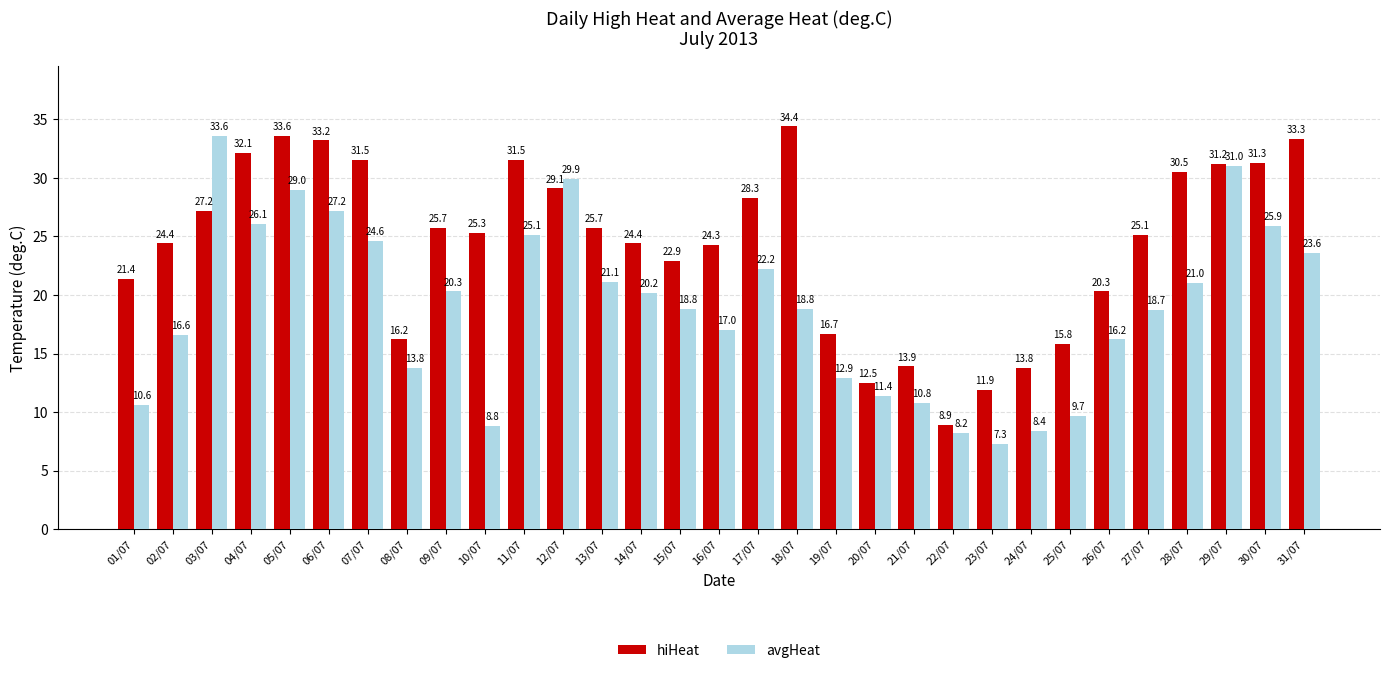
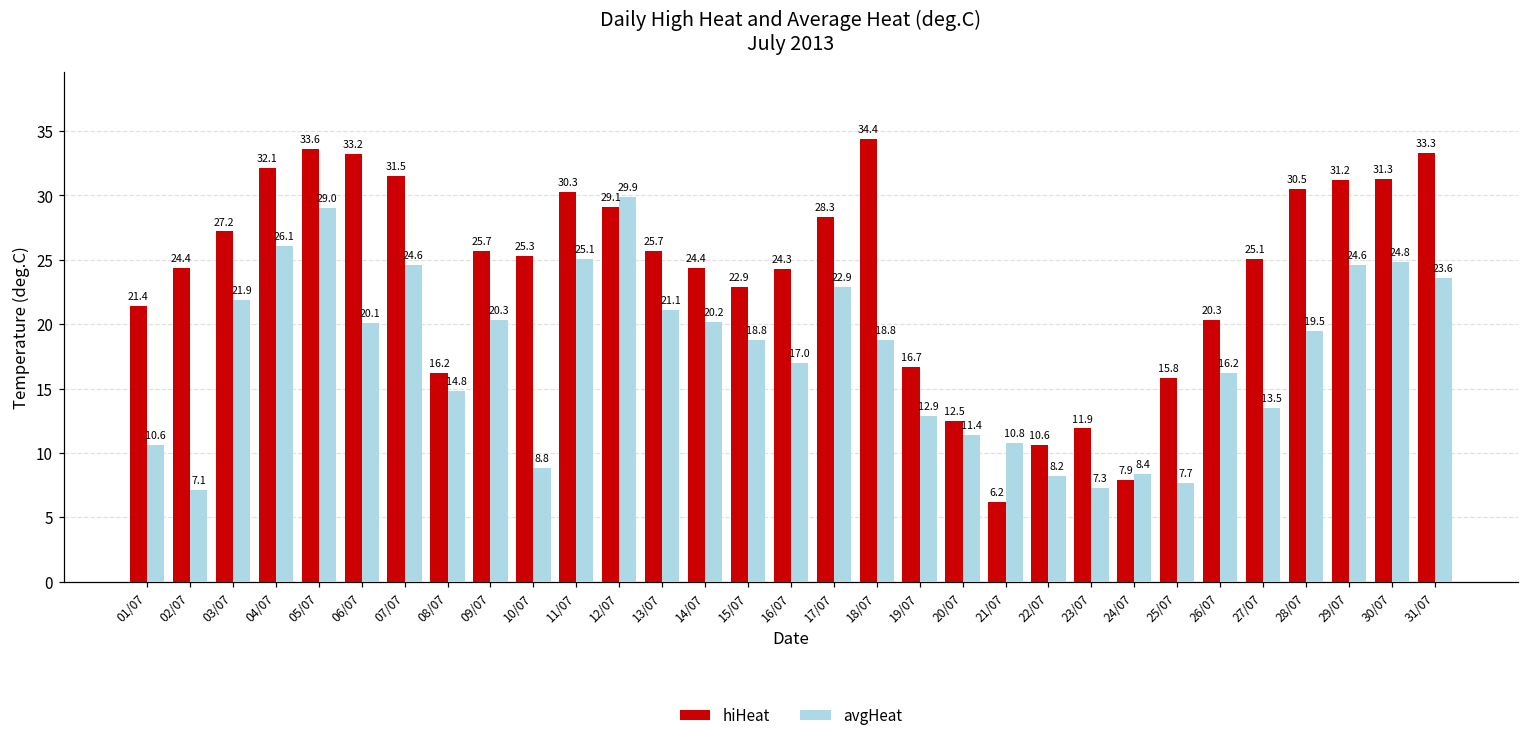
avgHeat, 02/07: 16.6 -> 7.1
avgHeat, 03/07: 33.6 -> 21.9
avgHeat, 06/07: 27.2 -> 20.1
avgHeat, 08/07: 13.8 -> 14.8
hiHeat, 11/07: 31.5 -> 30.3
avgHeat, 17/07: 22.2 -> 22.9
hiHeat, 21/07: 13.9 -> 6.2
hiHeat, 22/07: 8.9 -> 10.6
hiHeat, 24/07: 13.8 -> 7.9
avgHeat, 25/07: 9.7 -> 7.7
avgHeat, 27/07: 18.7 -> 13.5
avgHeat, 28/07: 21.0 -> 19.5
avgHeat, 29/07: 31.0 -> 24.6
avgHeat, 30/07: 25.9 -> 24.8
